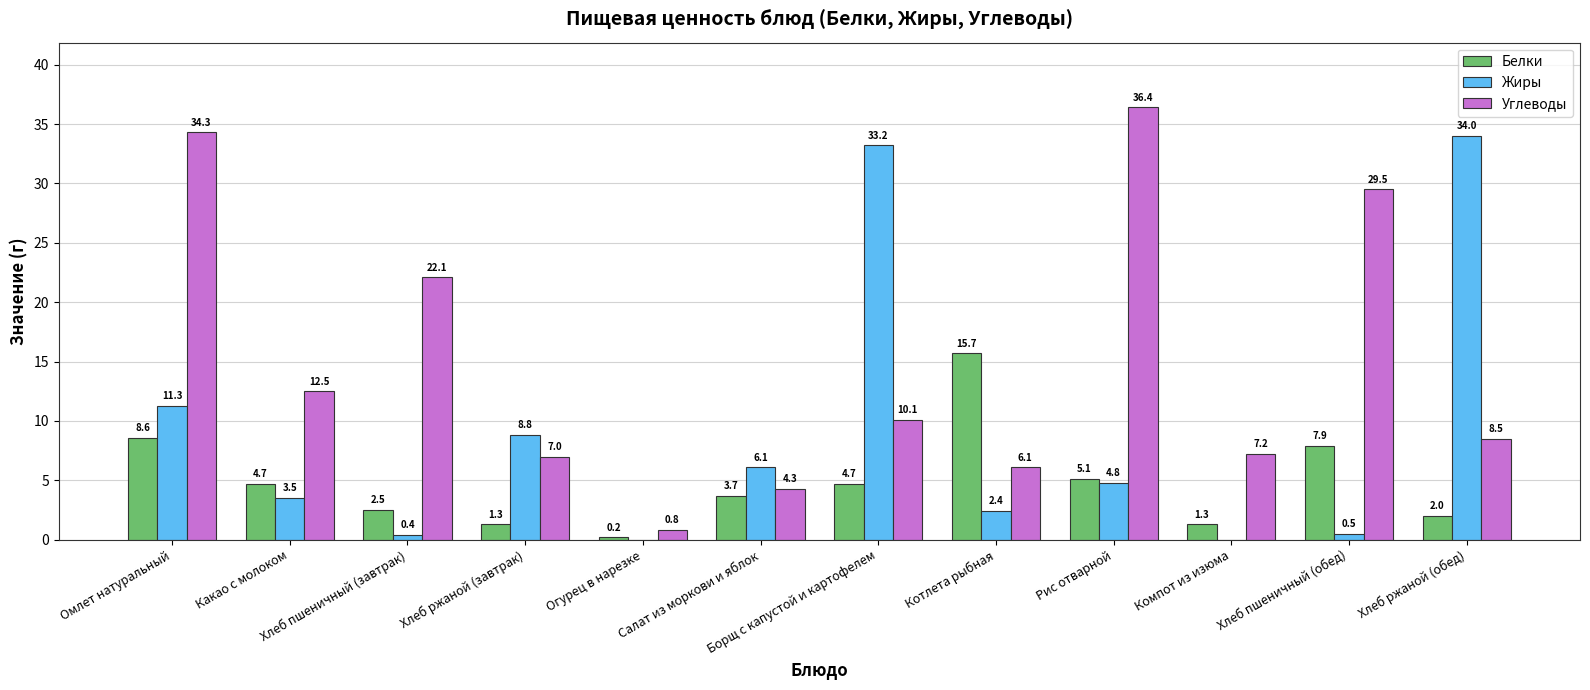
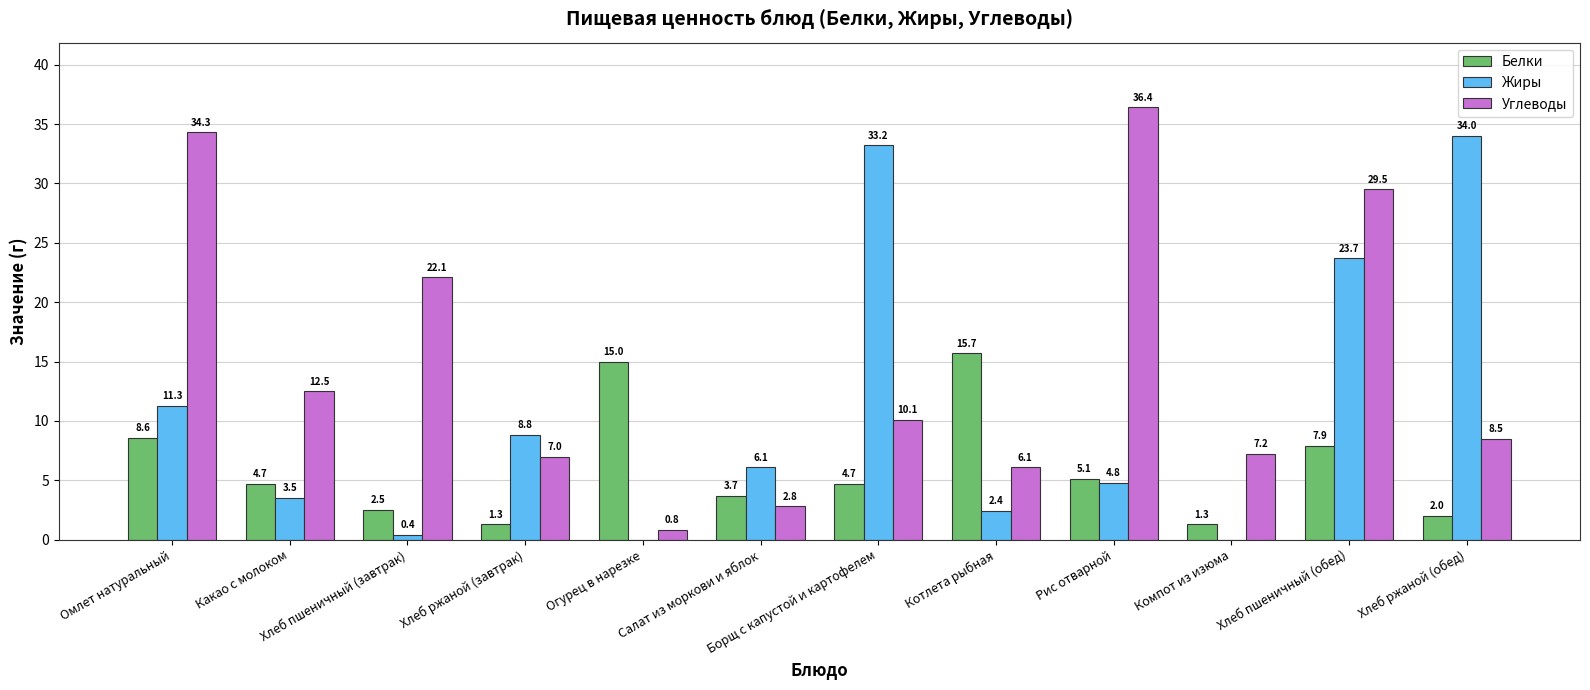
Белки, Огурец в нарезке: 0.2 -> 15.0
Углеводы, Салат из моркови и яблок: 4.3 -> 2.8
Жиры, Хлеб пшеничный (обед): 0.5 -> 23.7
